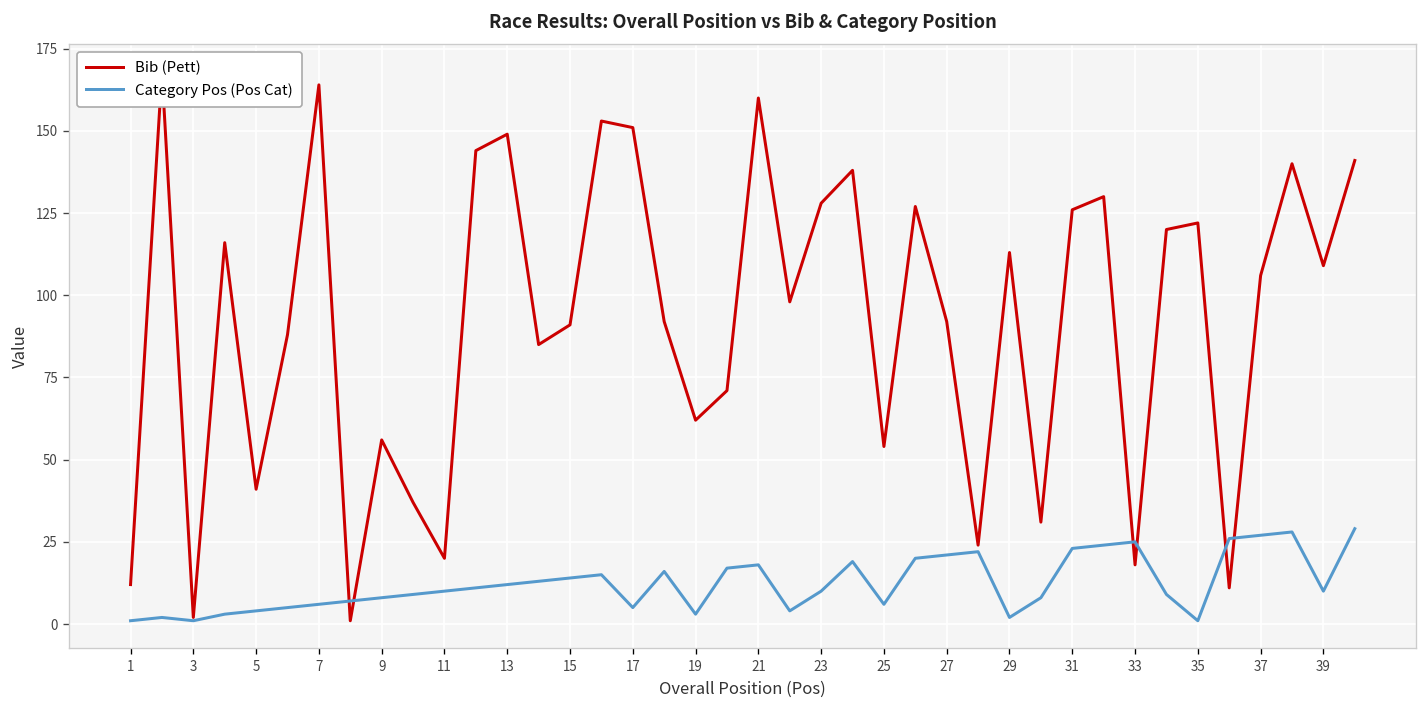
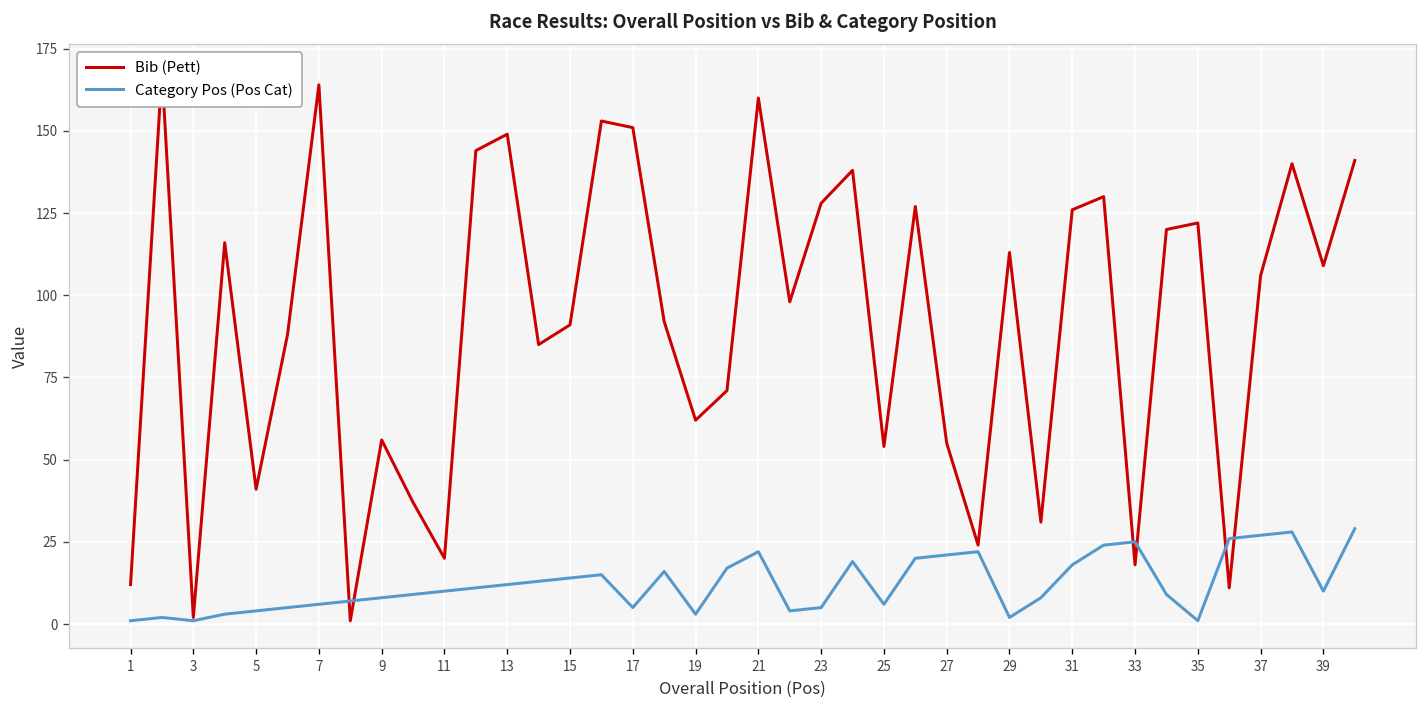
Category Pos (Pos Cat), 21: 18 -> 22
Category Pos (Pos Cat), 23: 10 -> 5
Bib (Pett), 27: 92 -> 55
Category Pos (Pos Cat), 31: 23 -> 18
